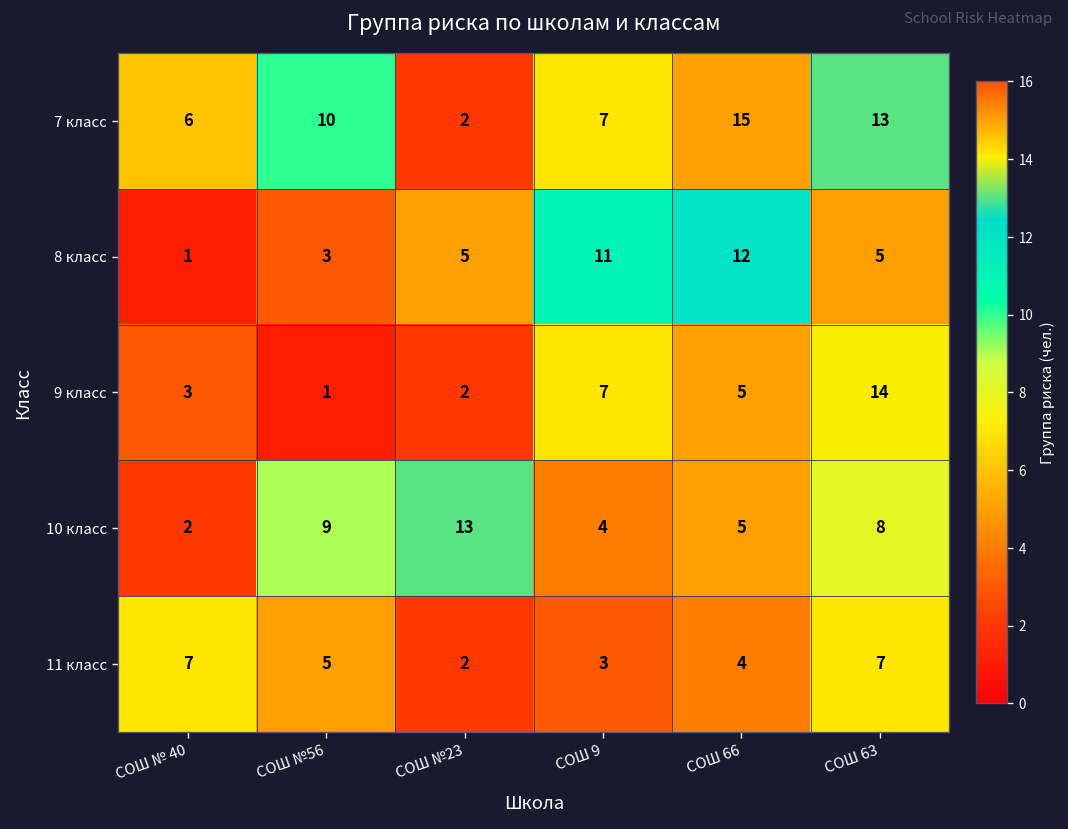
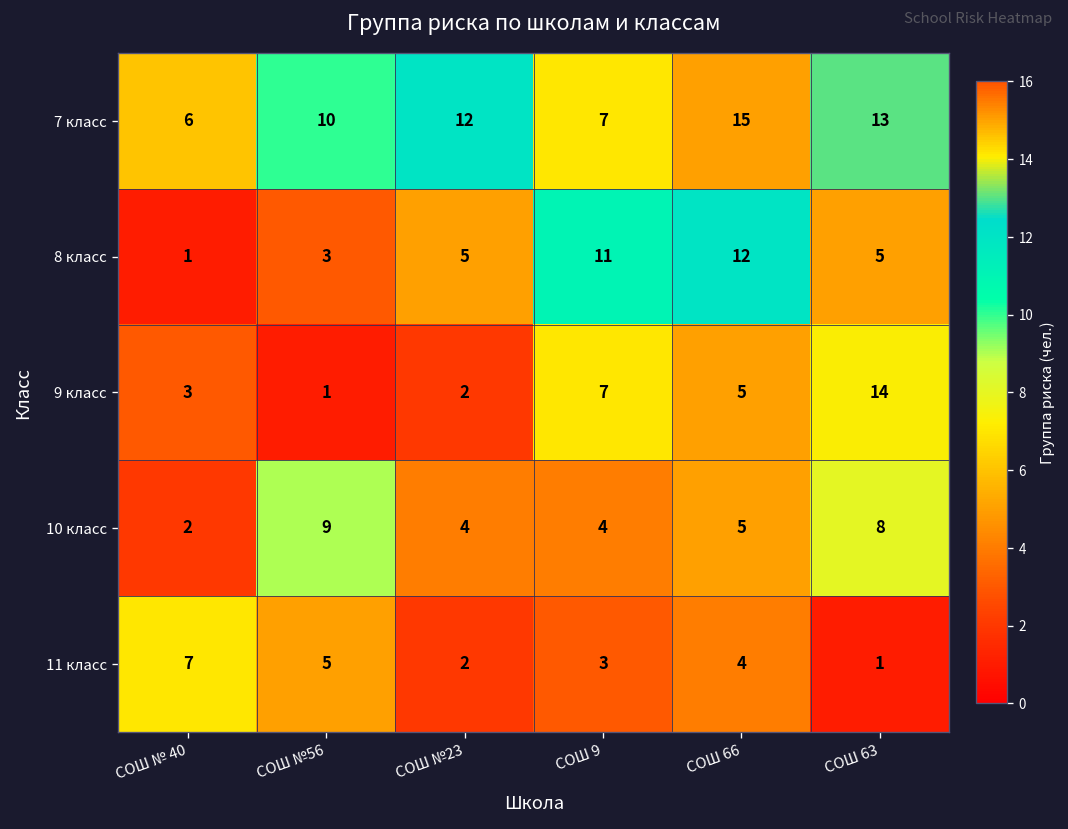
7 класс, СОШ №23: 2 -> 12
10 класс, СОШ №23: 13 -> 4
11 класс, СОШ 63: 7 -> 1
